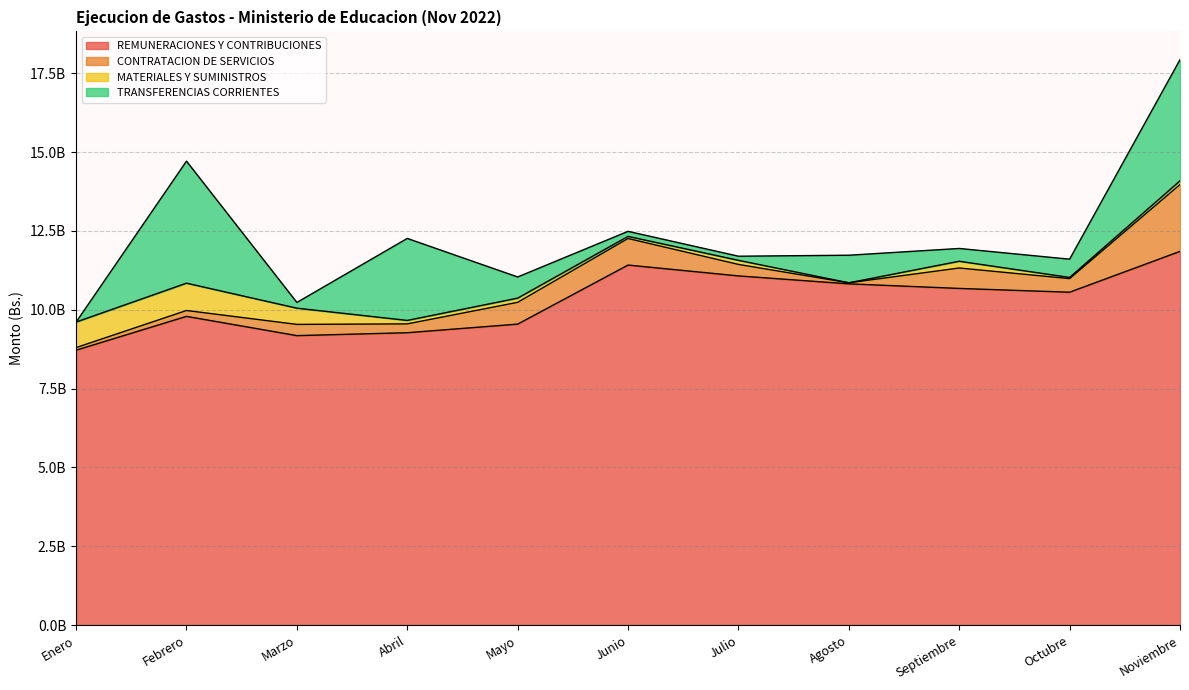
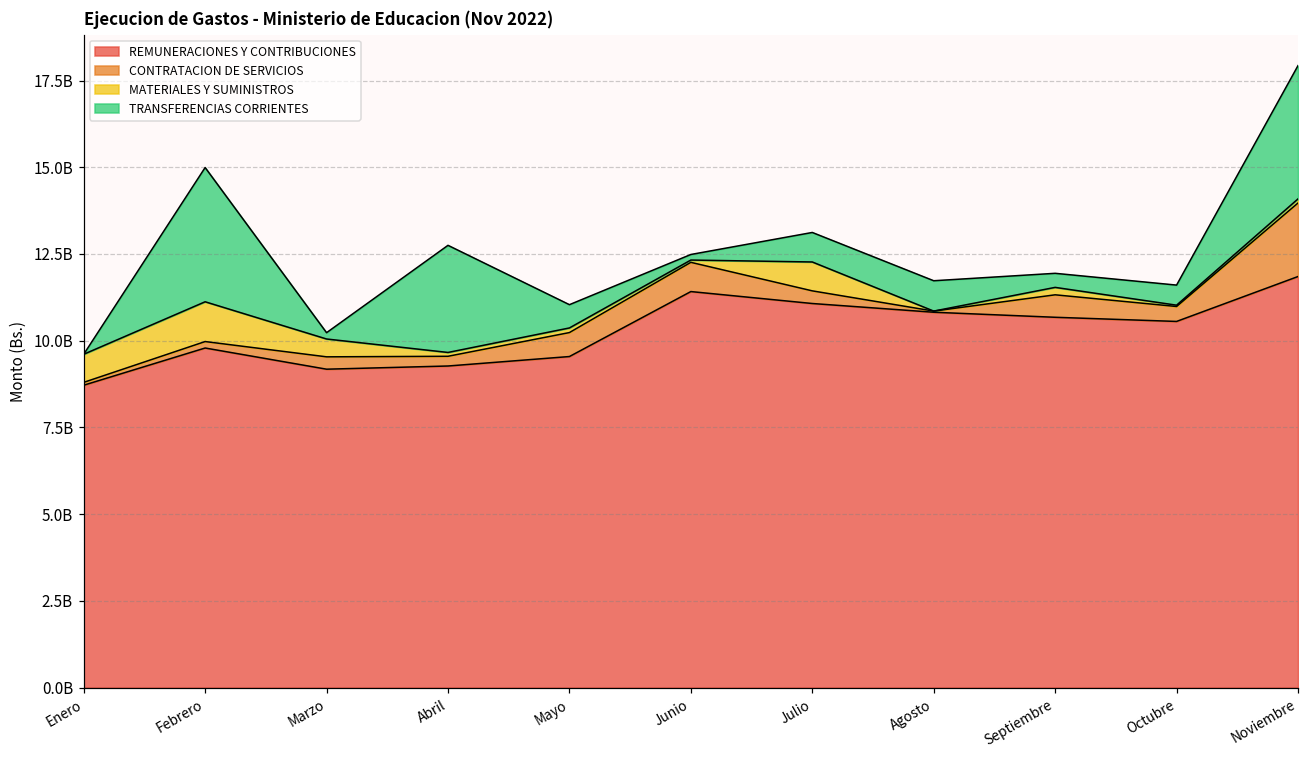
MATERIALES Y SUMINISTROS, Febrero: 900000000 -> 1100000000
TRANSFERENCIAS CORRIENTES, Abril: 2600000000 -> 3100000000
MATERIALES Y SUMINISTROS, Julio: 100000000 -> 800000000
TRANSFERENCIAS CORRIENTES, Julio: 100000000 -> 900000000
